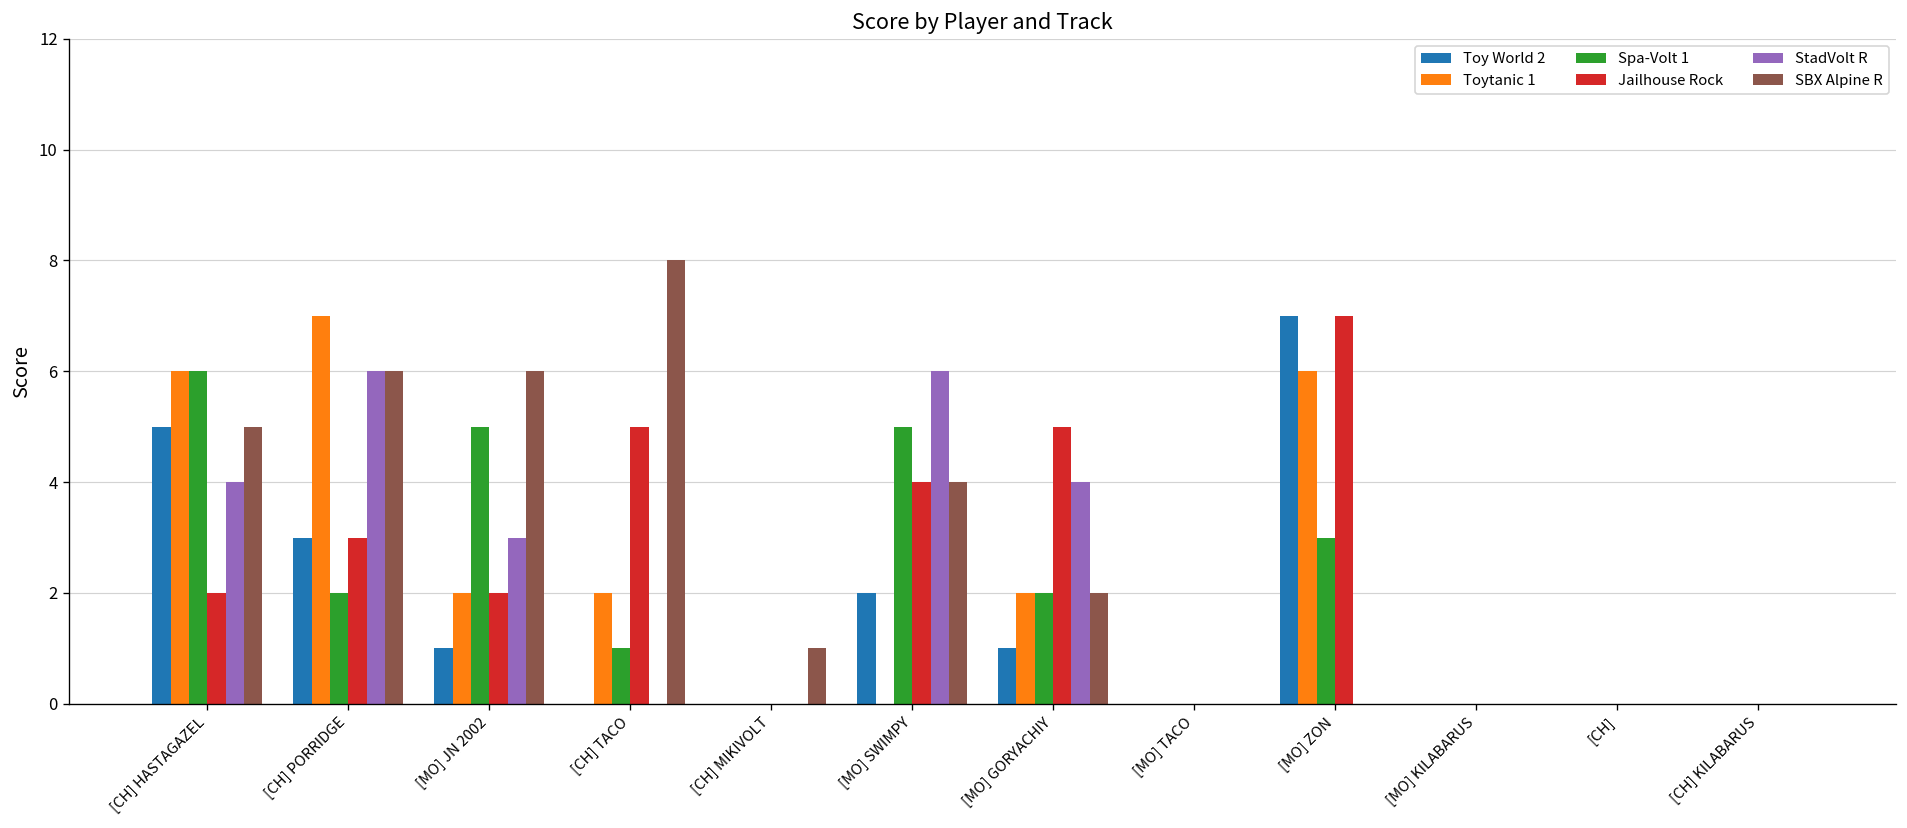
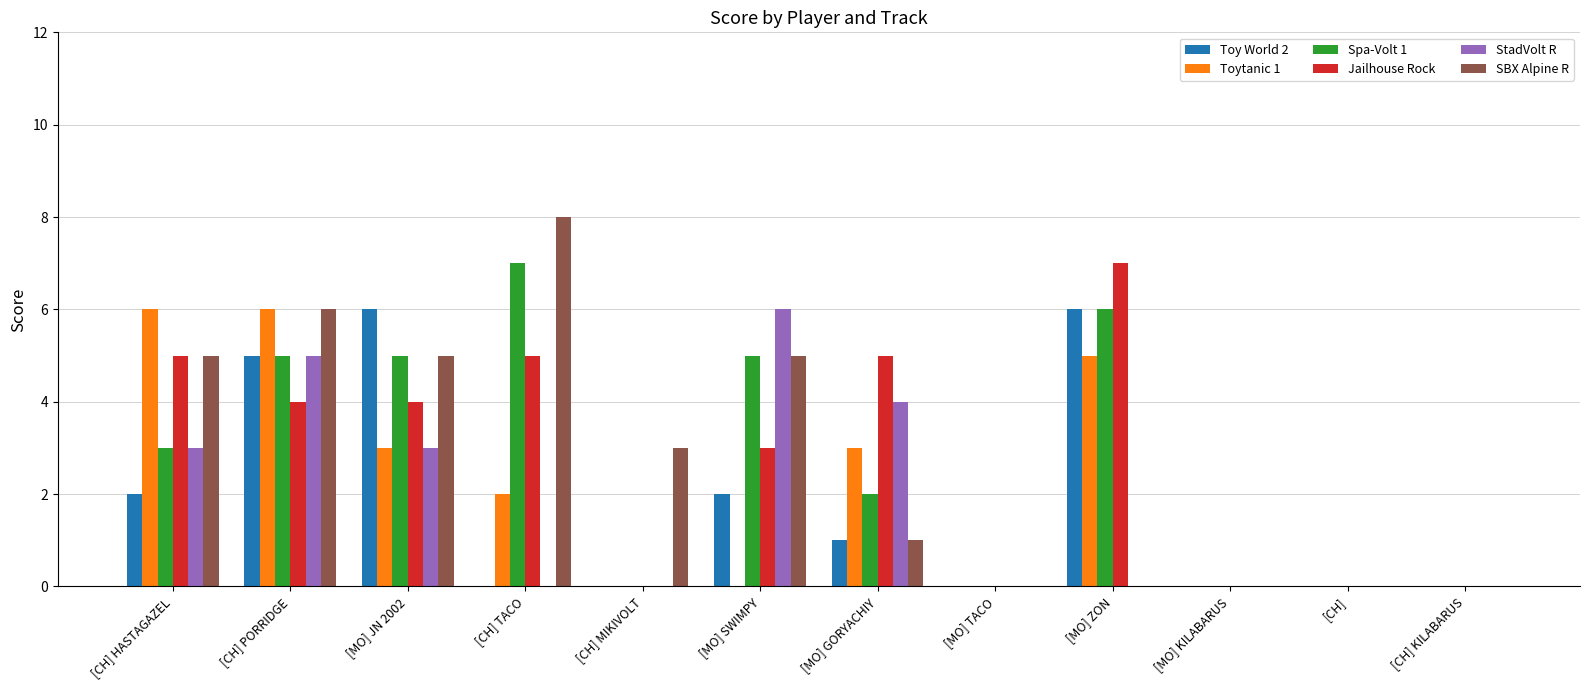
Toy World 2, [CH] HASTAGAZEL: 5 -> 2
Spa-Volt 1, [CH] HASTAGAZEL: 6 -> 3
Jailhouse Rock, [CH] HASTAGAZEL: 2 -> 5
StadVolt R, [CH] HASTAGAZEL: 4 -> 3
Toy World 2, [CH] PORRIDGE: 3 -> 5
Toytanic 1, [CH] PORRIDGE: 7 -> 6
Spa-Volt 1, [CH] PORRIDGE: 2 -> 5
Jailhouse Rock, [CH] PORRIDGE: 3 -> 4
StadVolt R, [CH] PORRIDGE: 6 -> 5
Toy World 2, [MO] JN 2002: 1 -> 6
Toytanic 1, [MO] JN 2002: 2 -> 3
Jailhouse Rock, [MO] JN 2002: 2 -> 4
SBX Alpine R, [MO] JN 2002: 6 -> 5
Spa-Volt 1, [CH] TACO: 1 -> 7
SBX Alpine R, [CH] MIKIVOLT: 1 -> 3
Jailhouse Rock, [MO] SWIMPY: 4 -> 3
SBX Alpine R, [MO] SWIMPY: 4 -> 5
Toytanic 1, [MO] GORYACHIY: 2 -> 3
SBX Alpine R, [MO] GORYACHIY: 2 -> 1
Toy World 2, [MO] ZON: 7 -> 6
Toytanic 1, [MO] ZON: 6 -> 5
Spa-Volt 1, [MO] ZON: 3 -> 6
